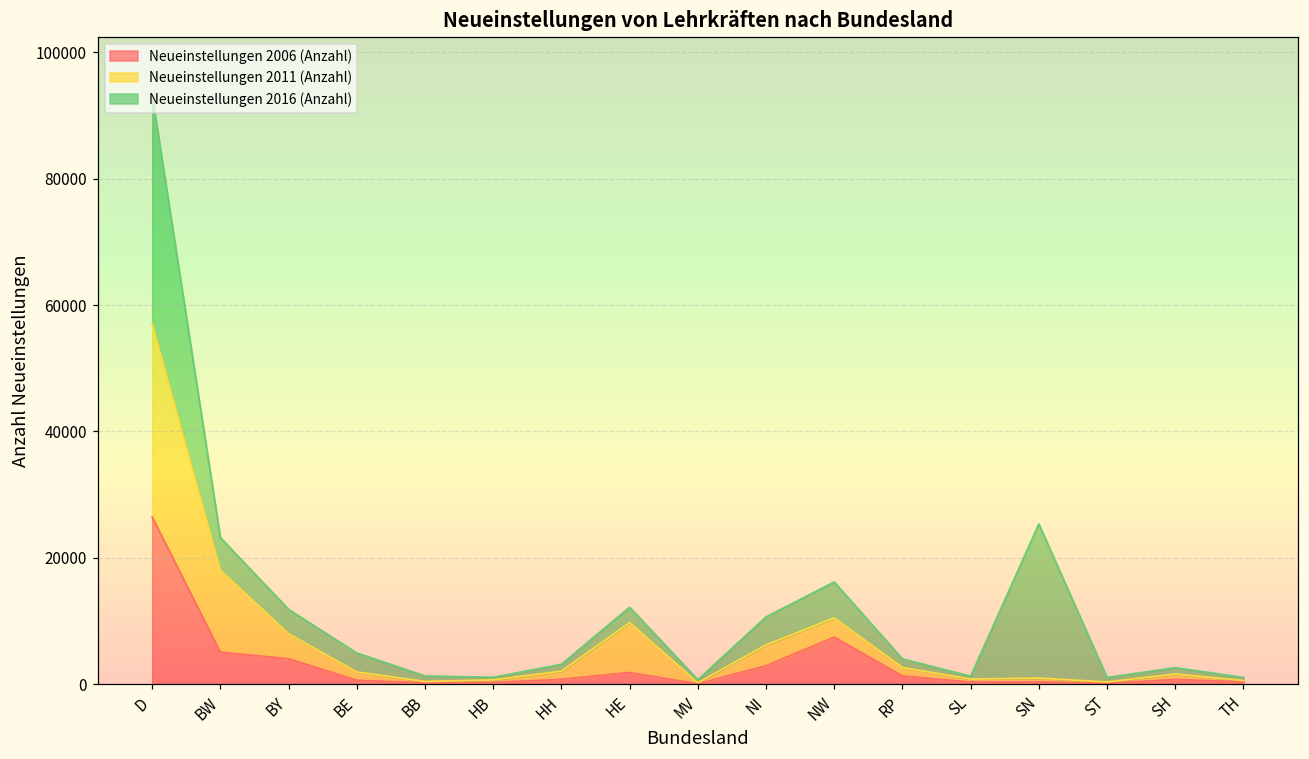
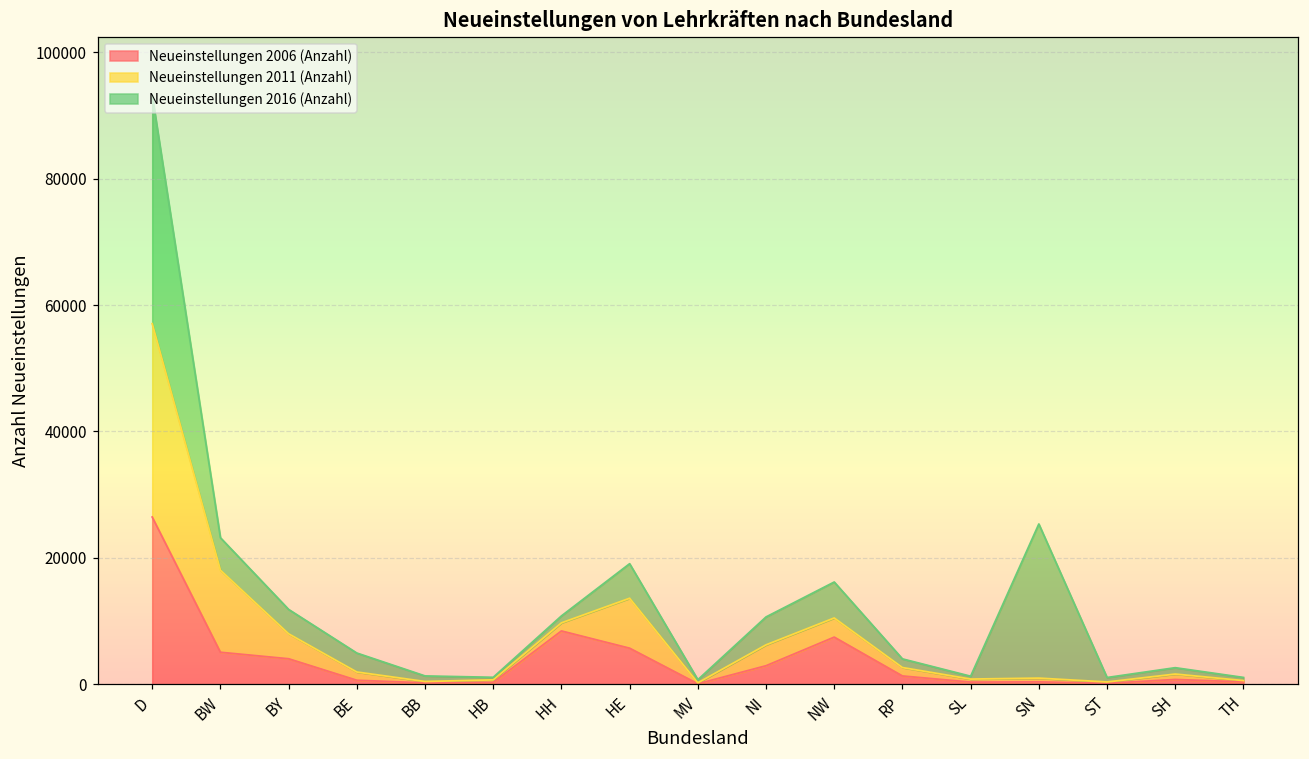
Neueinstellungen 2006 (Anzahl), HH: 1000 -> 8000
Neueinstellungen 2006 (Anzahl), HE: 2000 -> 6000
Neueinstellungen 2016 (Anzahl), HE: 2000 -> 5000
